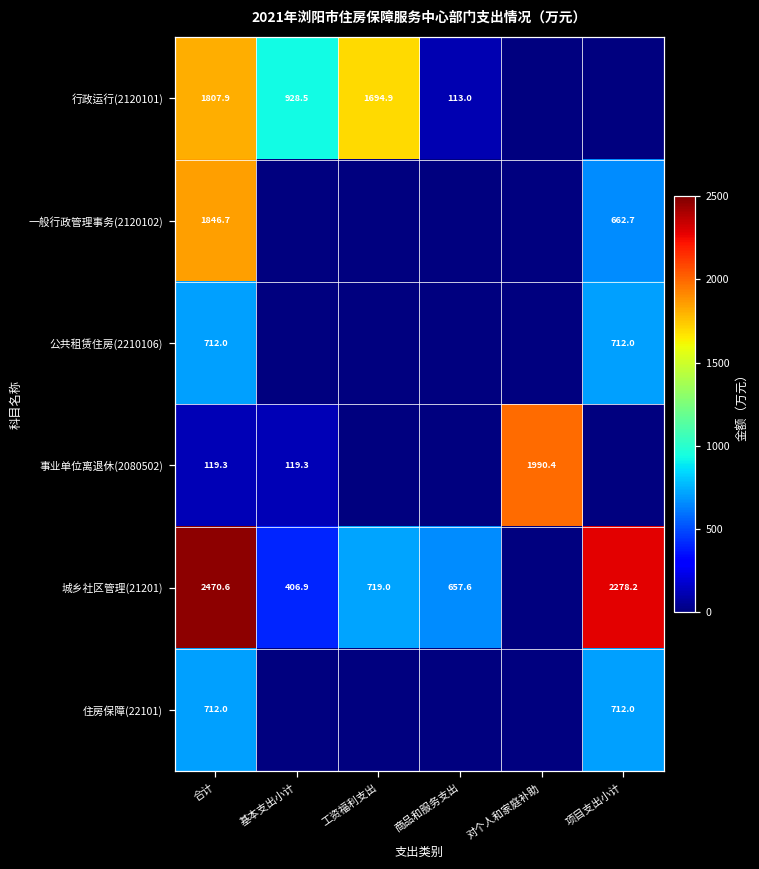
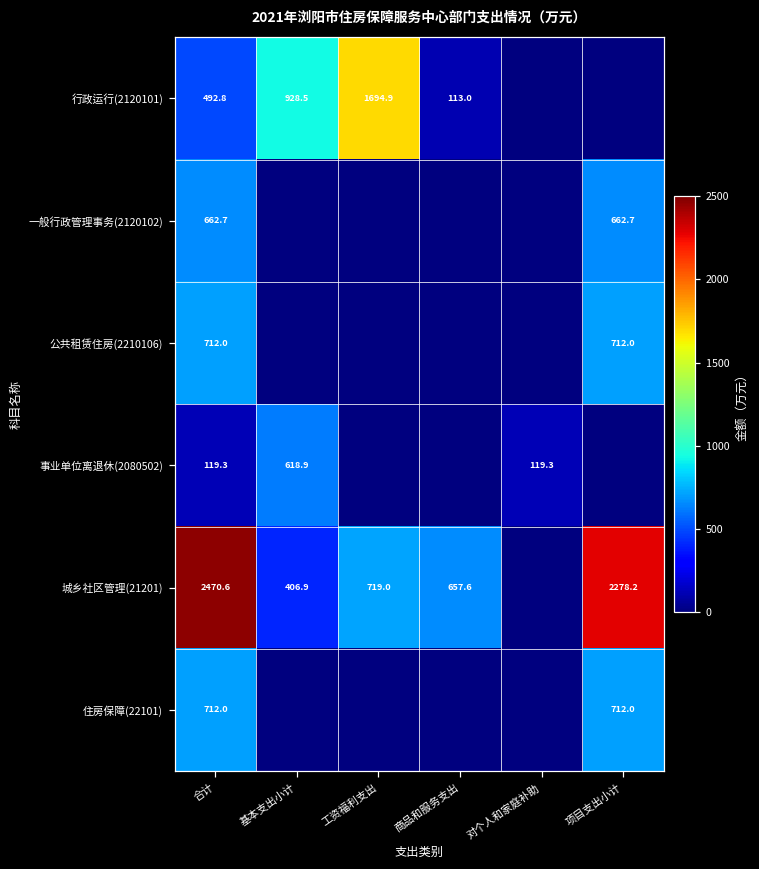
行政运行(2120101), 合计: 1807.9 -> 492.8
一般行政管理事务(2120102), 合计: 1846.7 -> 662.7
事业单位离退休(2080502), 基本支出小计: 119.3 -> 618.9
事业单位离退休(2080502), 对个人和家庭补助: 1990.4 -> 119.3
